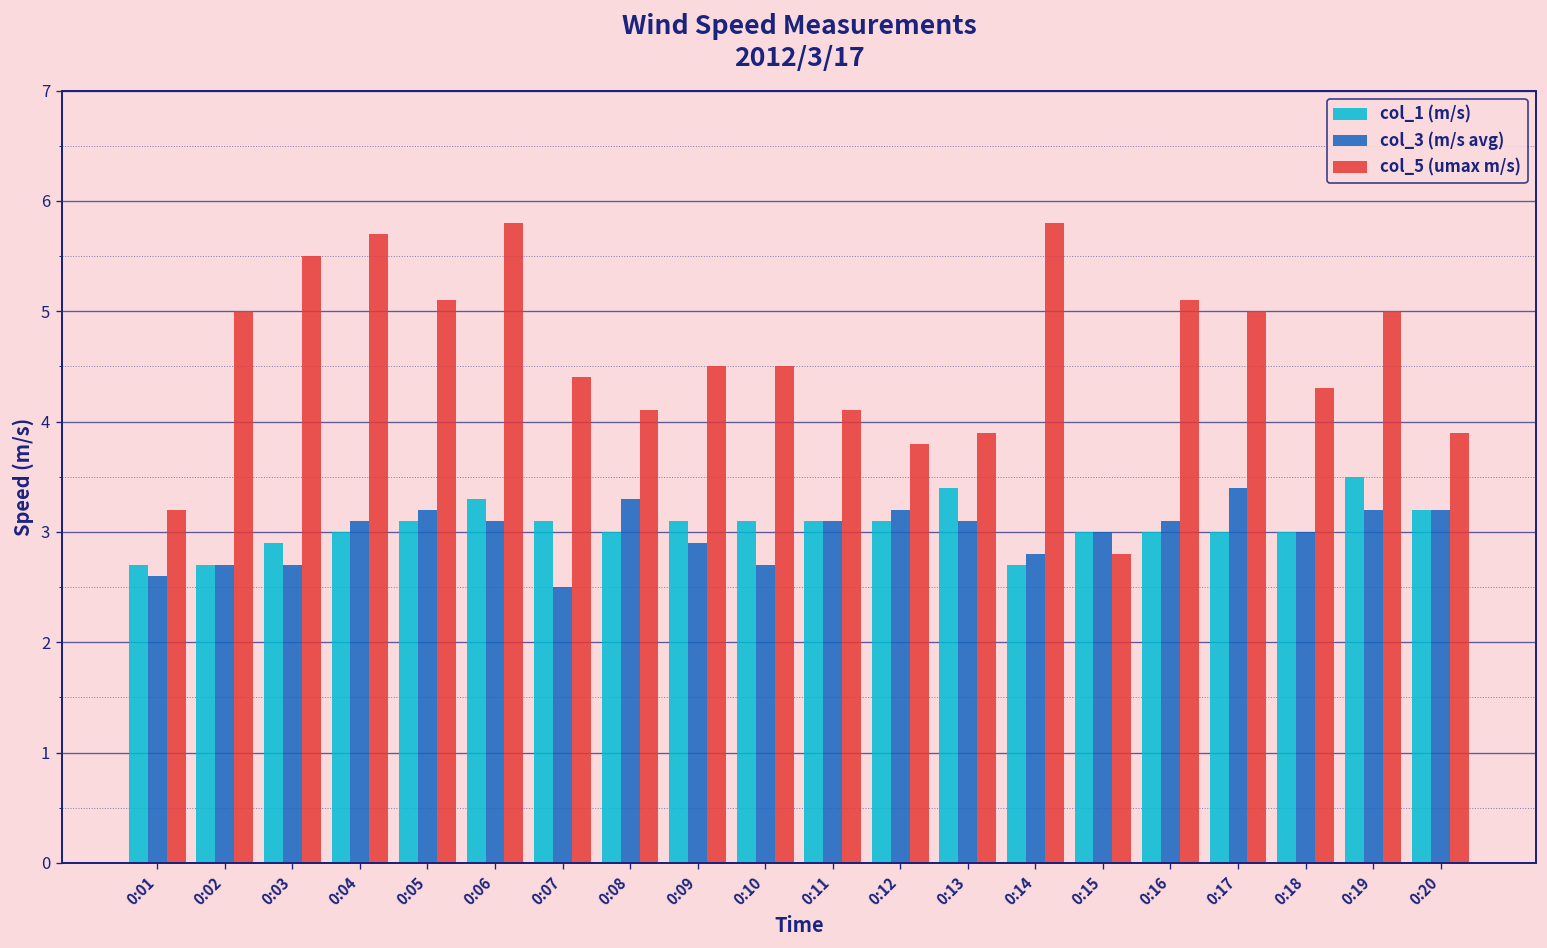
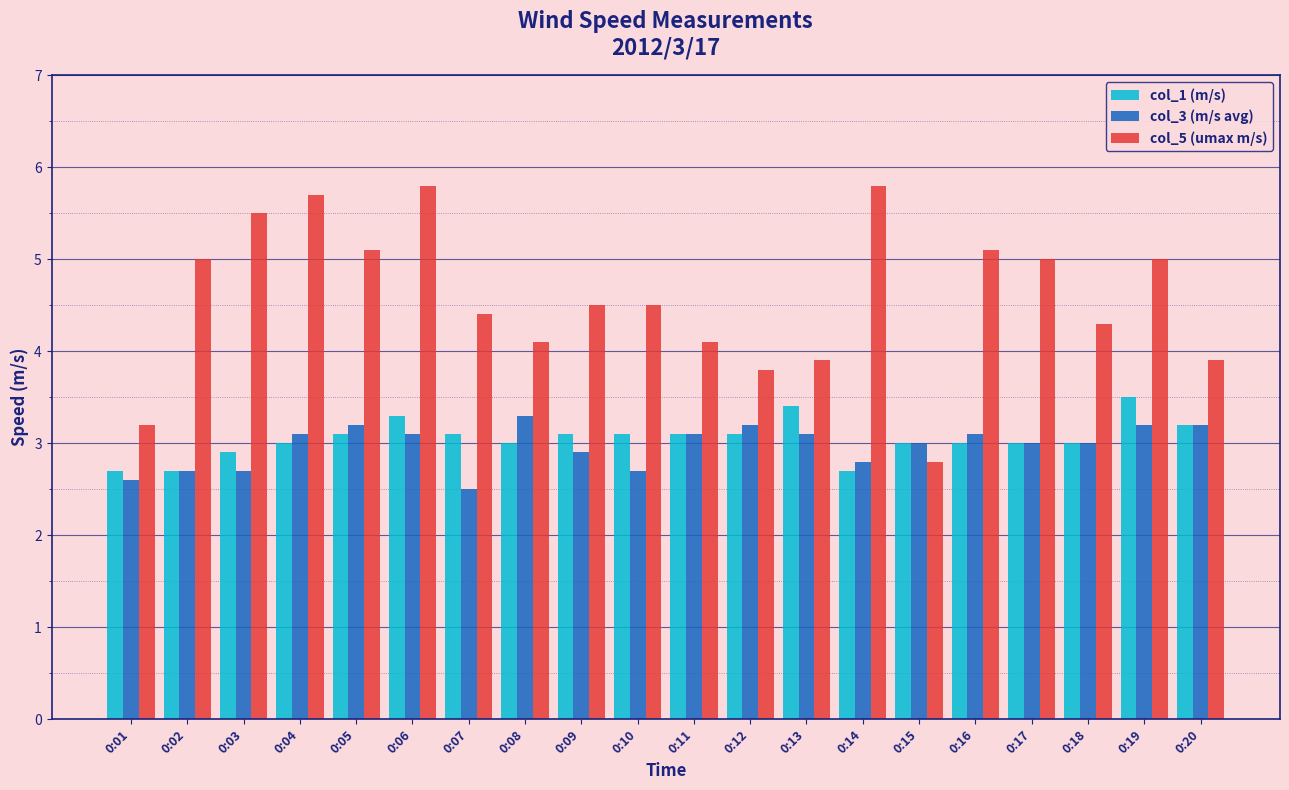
col_3 (m/s avg), 0:17: 3.4 -> 3.0
